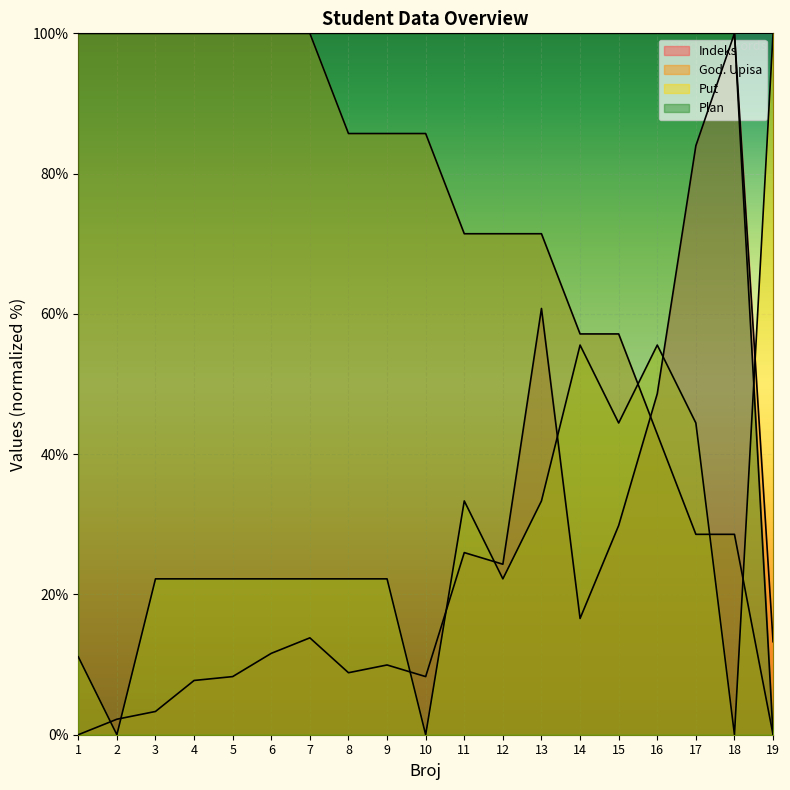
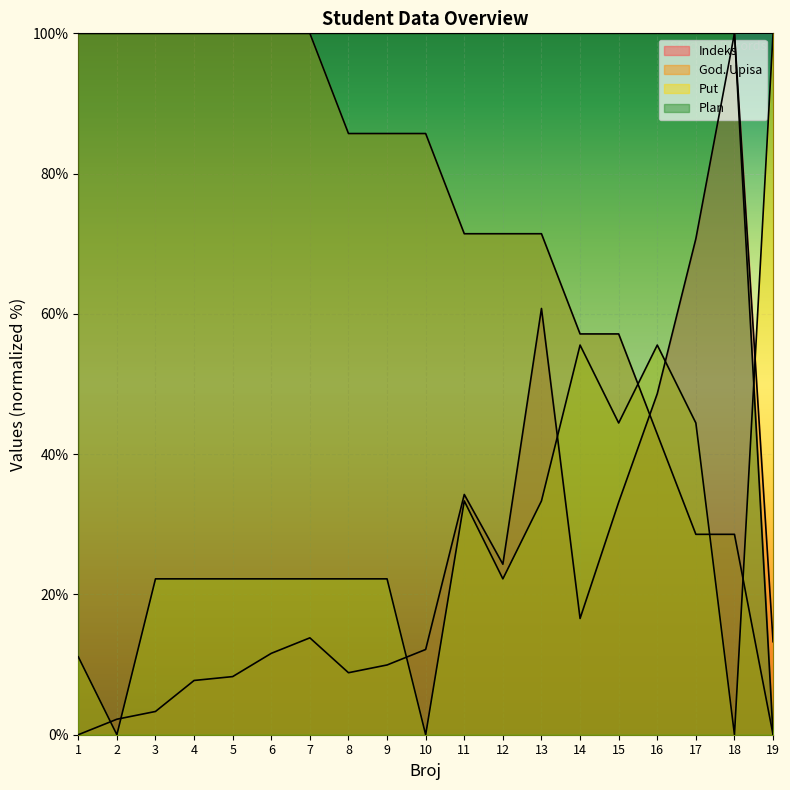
Indeks, 10: 8% -> 12%
Indeks, 11: 26% -> 34%
Indeks, 15: 30% -> 33%
Indeks, 17: 84% -> 71%
